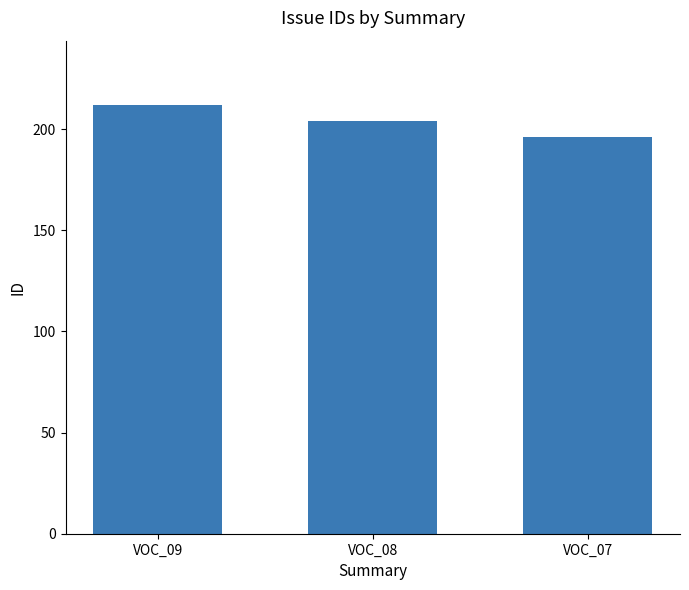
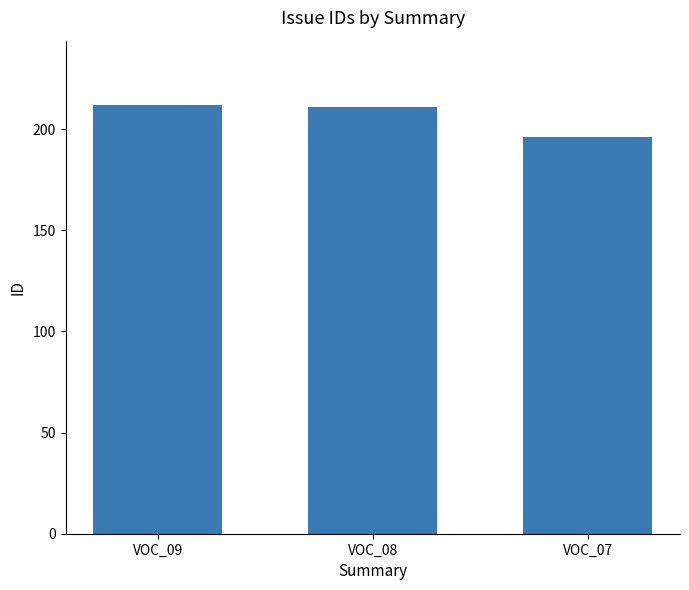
VOC_08: 204 -> 211
